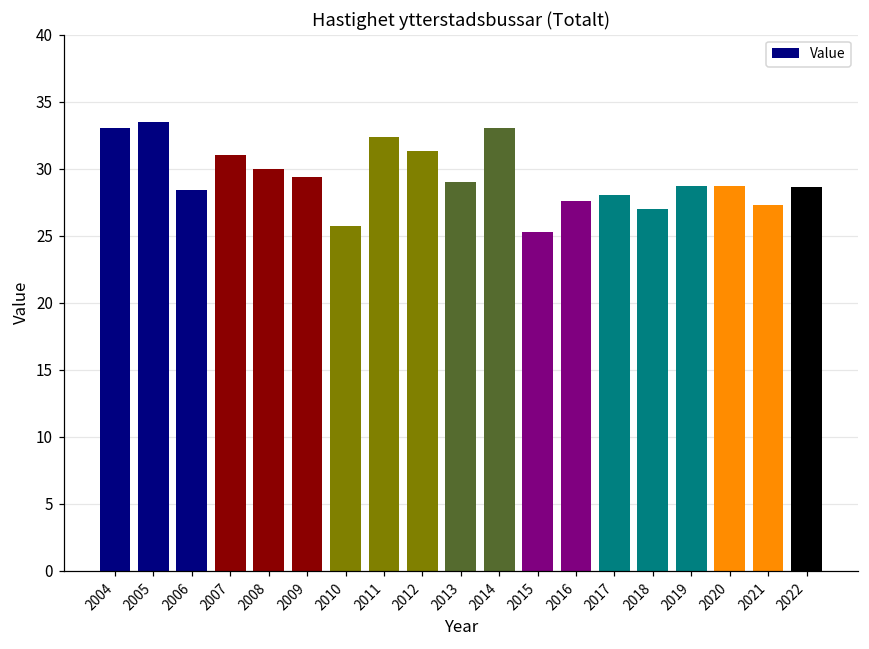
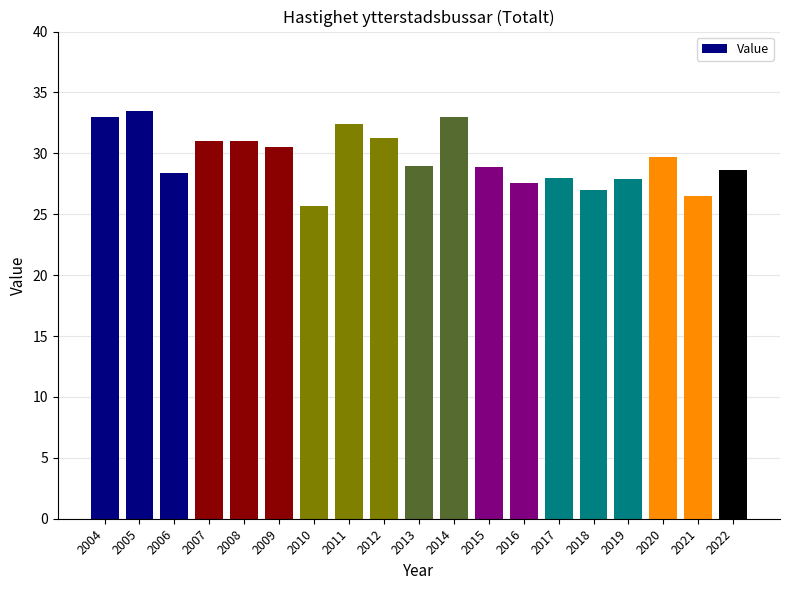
2008: 30 -> 31
2009: 29.4 -> 30.5
2015: 25.3 -> 28.9
2019: 28.7 -> 27.9
2020: 28.7 -> 29.7
2021: 27.3 -> 26.5
